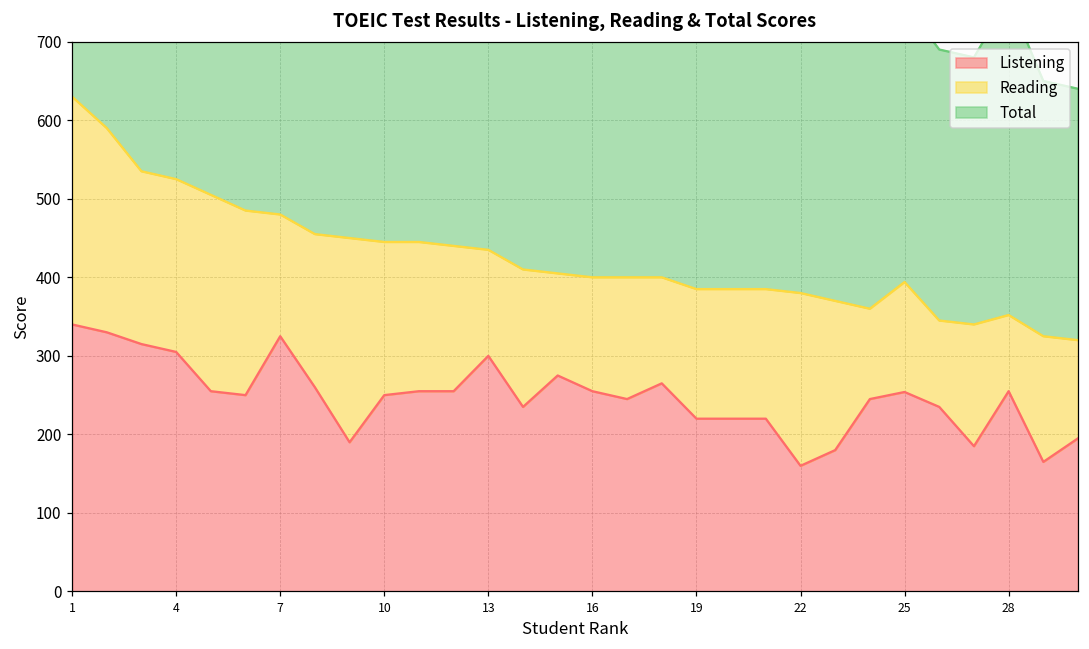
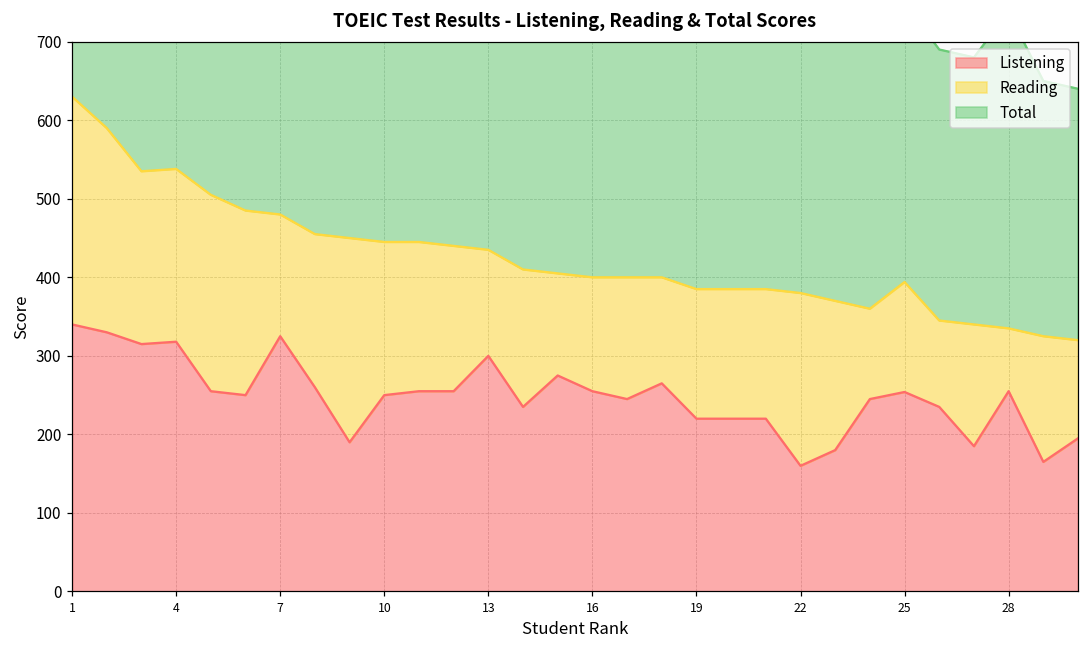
Listening, 4: 310 -> 320
Reading, 28: 100 -> 80
